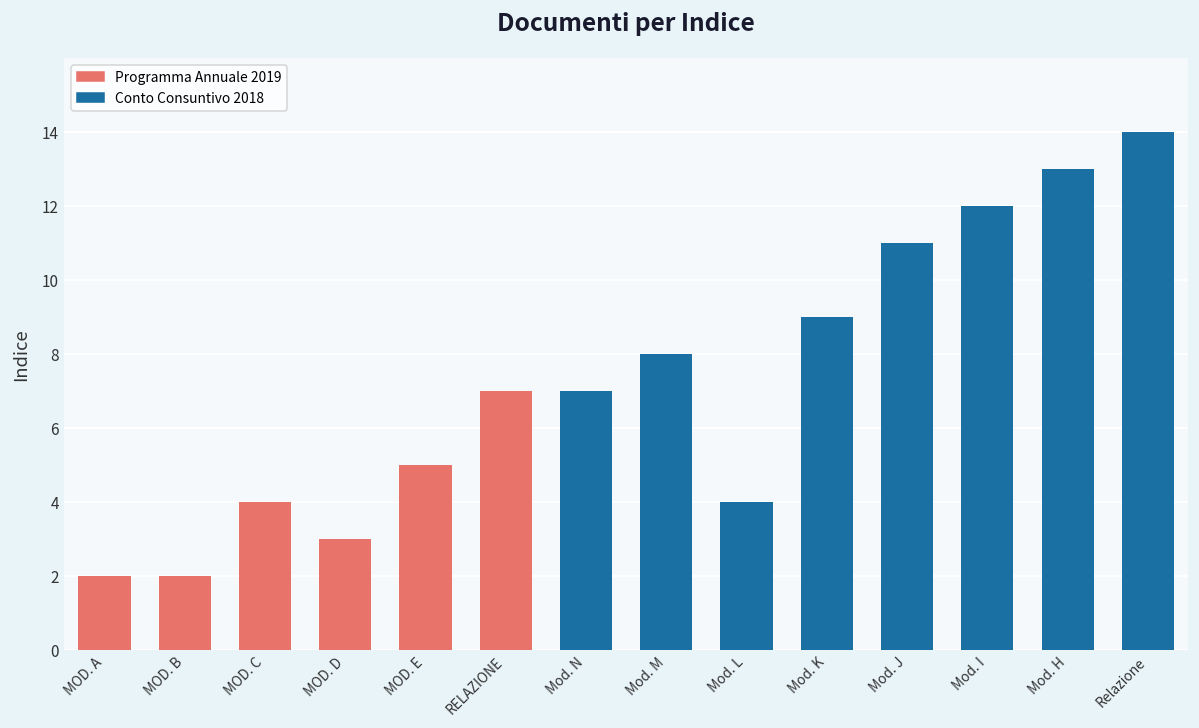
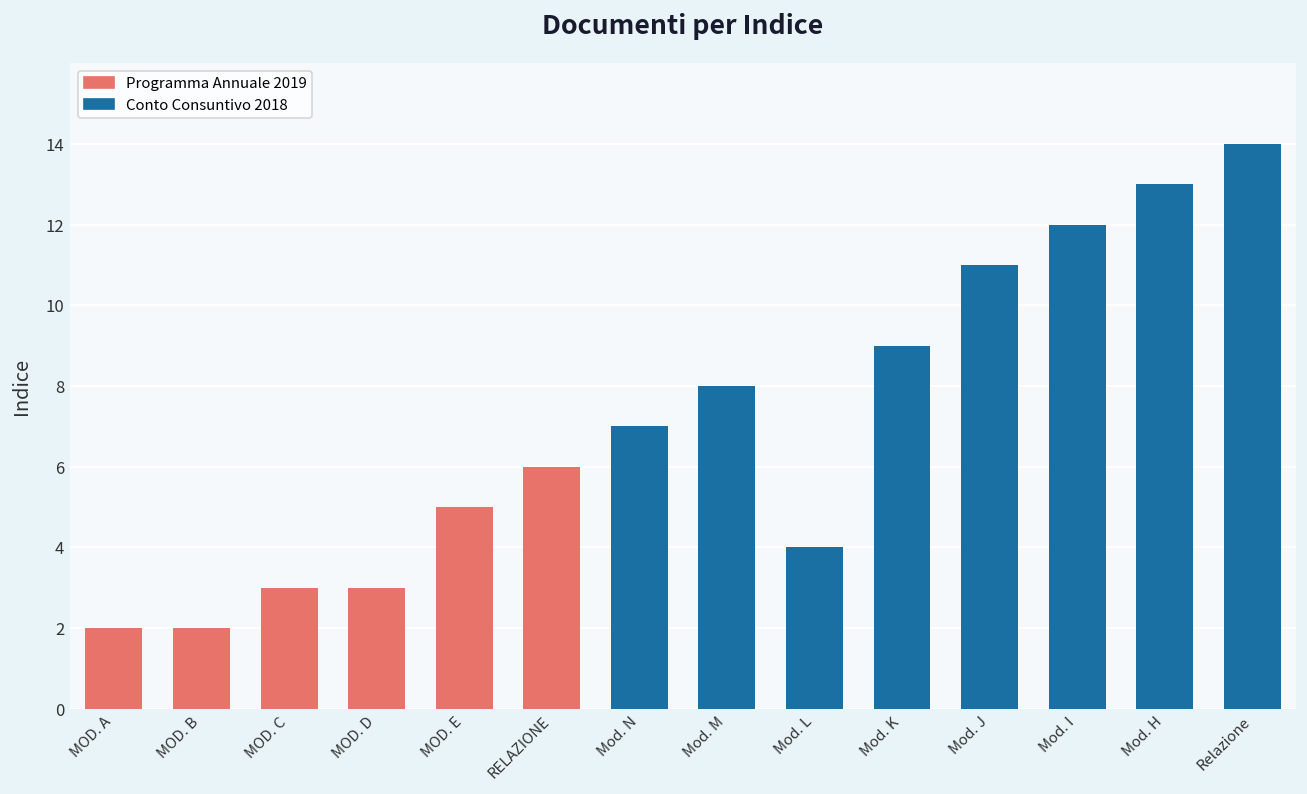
MOD. C: 4 -> 3
RELAZIONE: 7 -> 6
